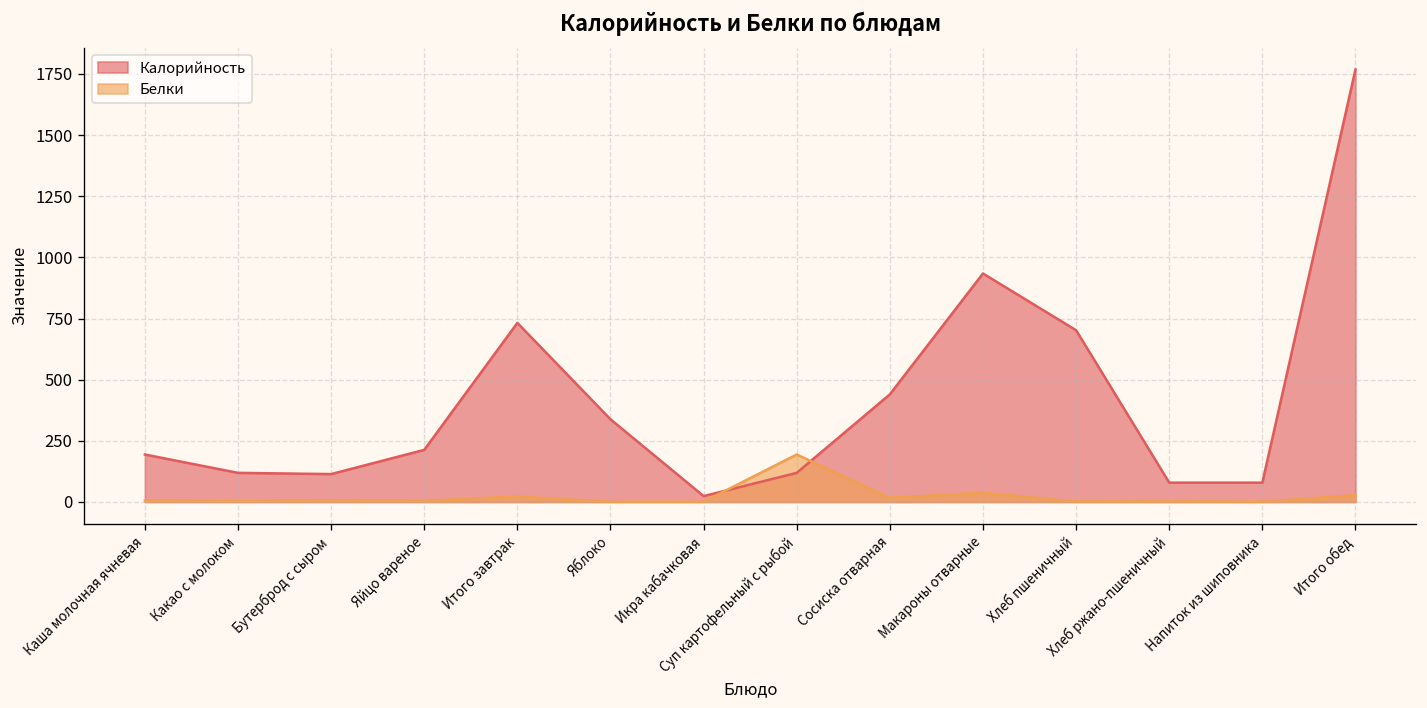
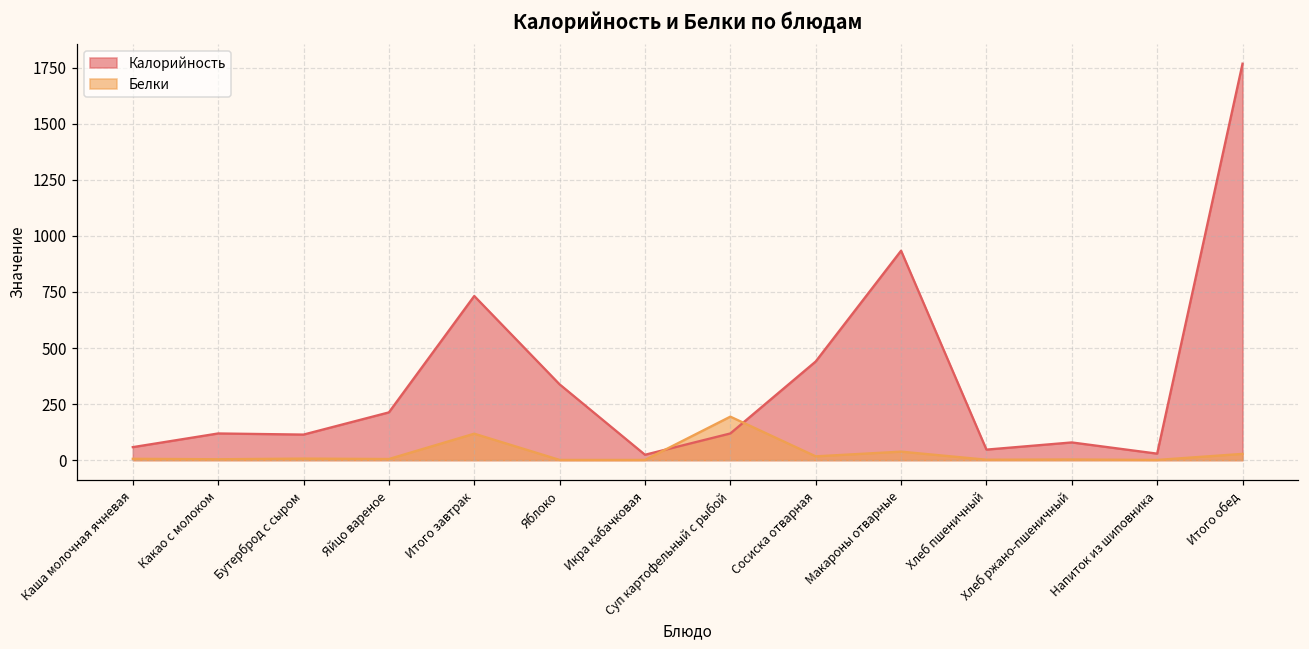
Калорийность, Каша молочная ячневая: 190 -> 60
Белки, Итого завтрак: 20 -> 120
Калорийность, Хлеб пшеничный: 700 -> 50
Калорийность, Напиток из шиповника: 80 -> 30
